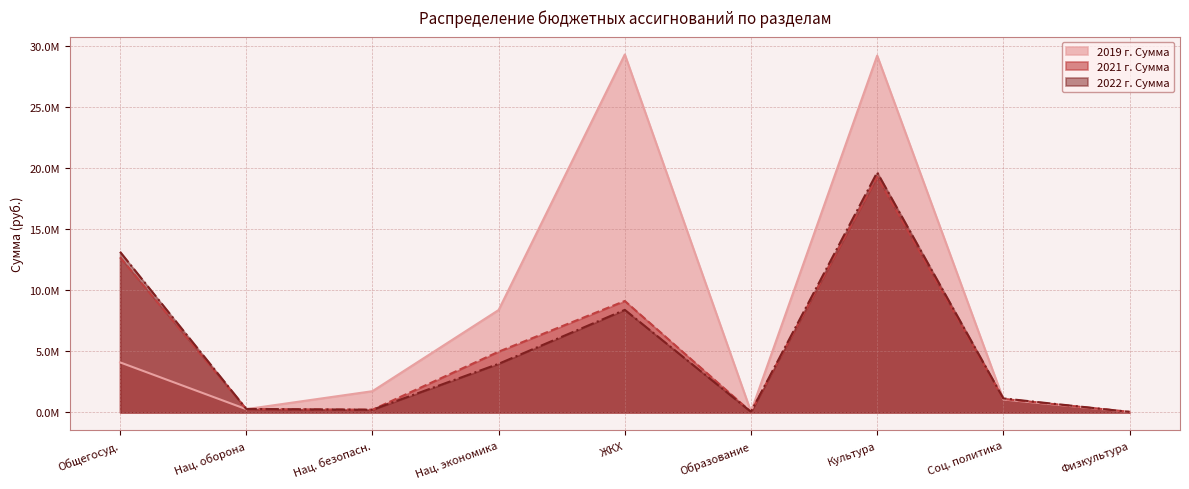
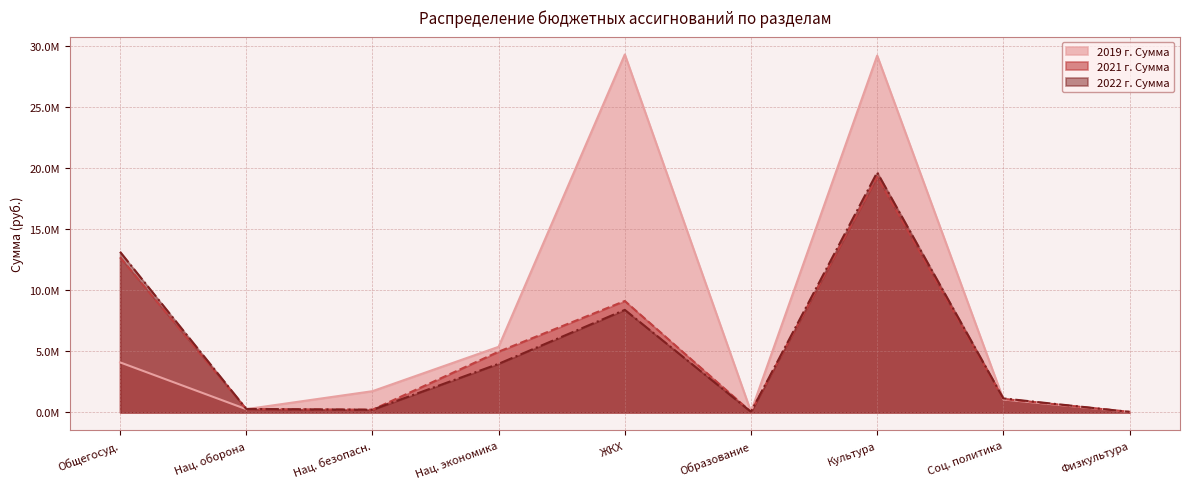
2019 г. Сумма, Нац. экономика: 8400000 -> 5400000
